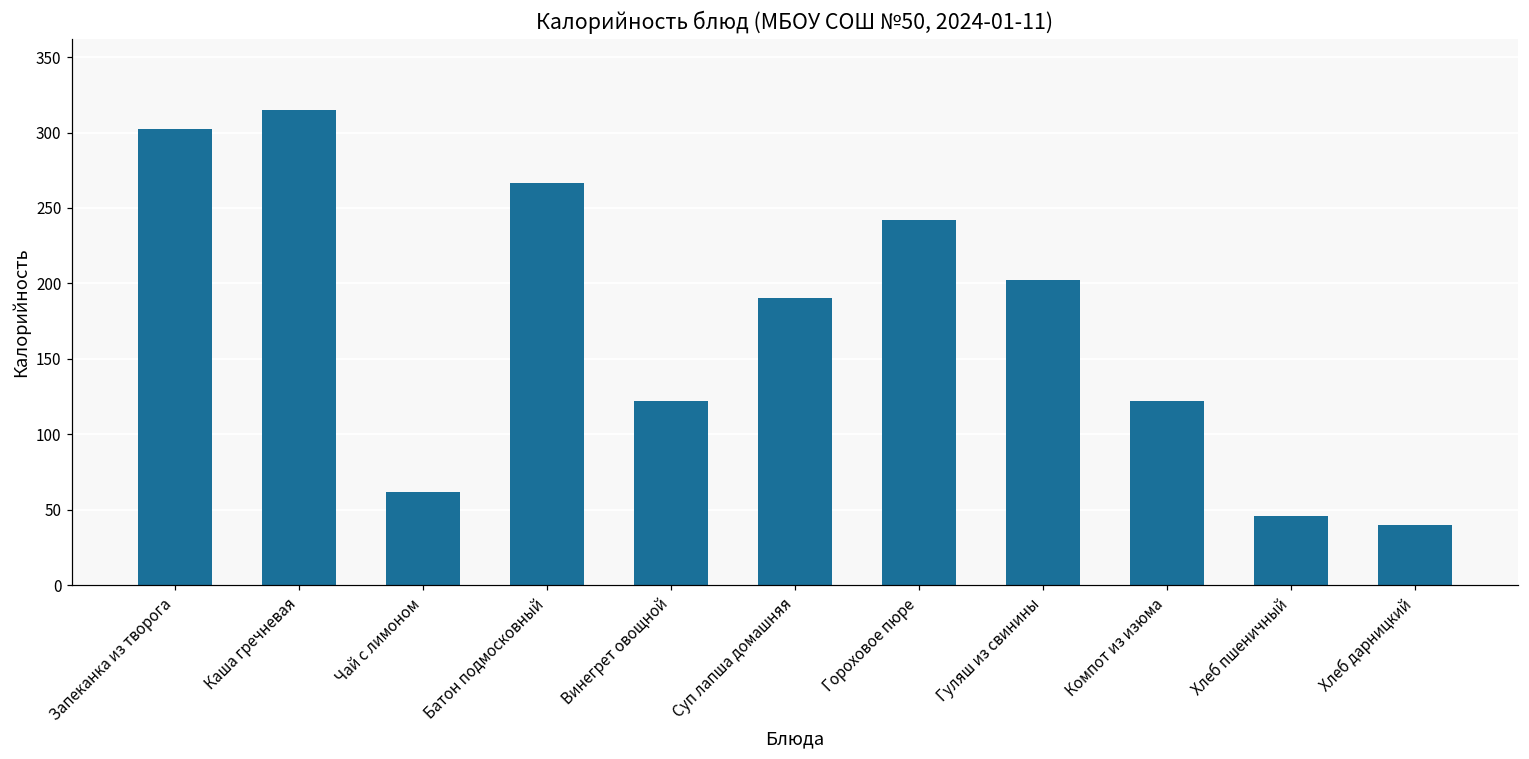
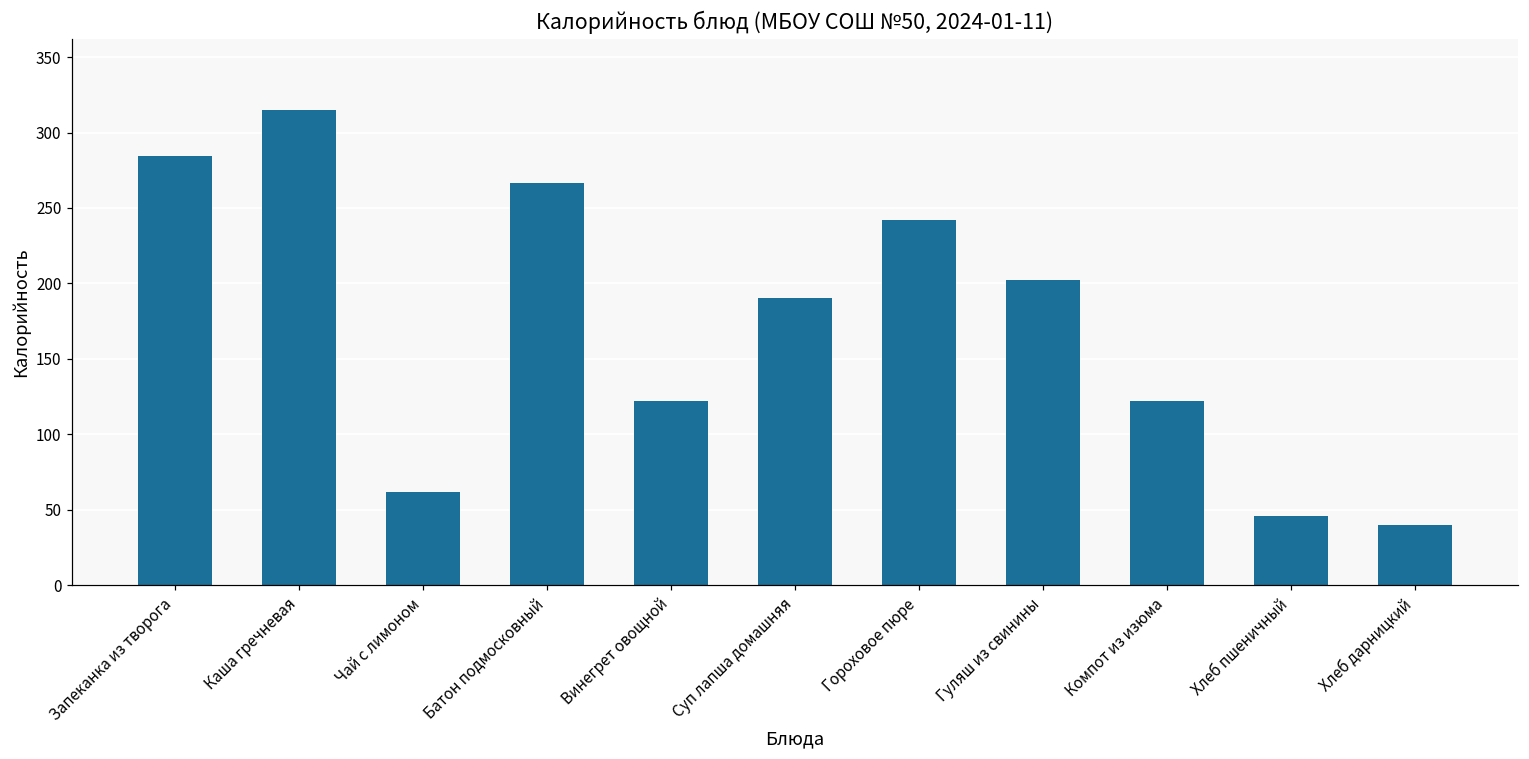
Запеканка из творога: 303 -> 284
